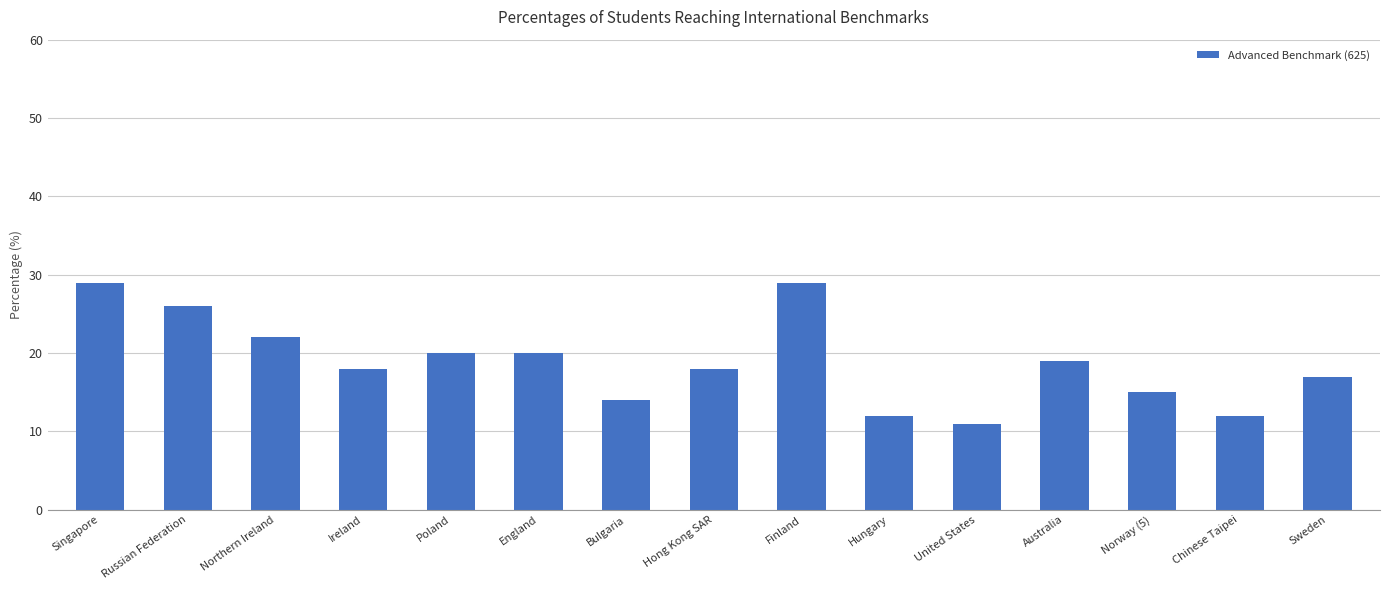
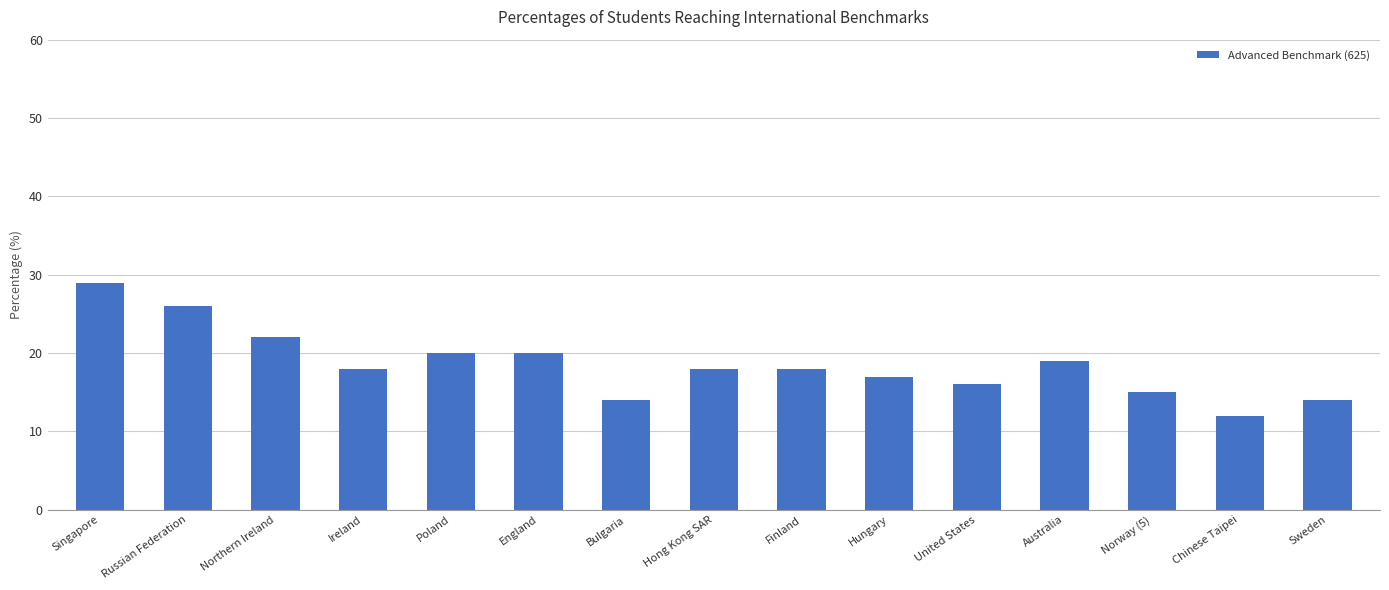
Finland: 29 -> 18
Hungary: 12 -> 17
United States: 11 -> 16
Sweden: 17 -> 14
